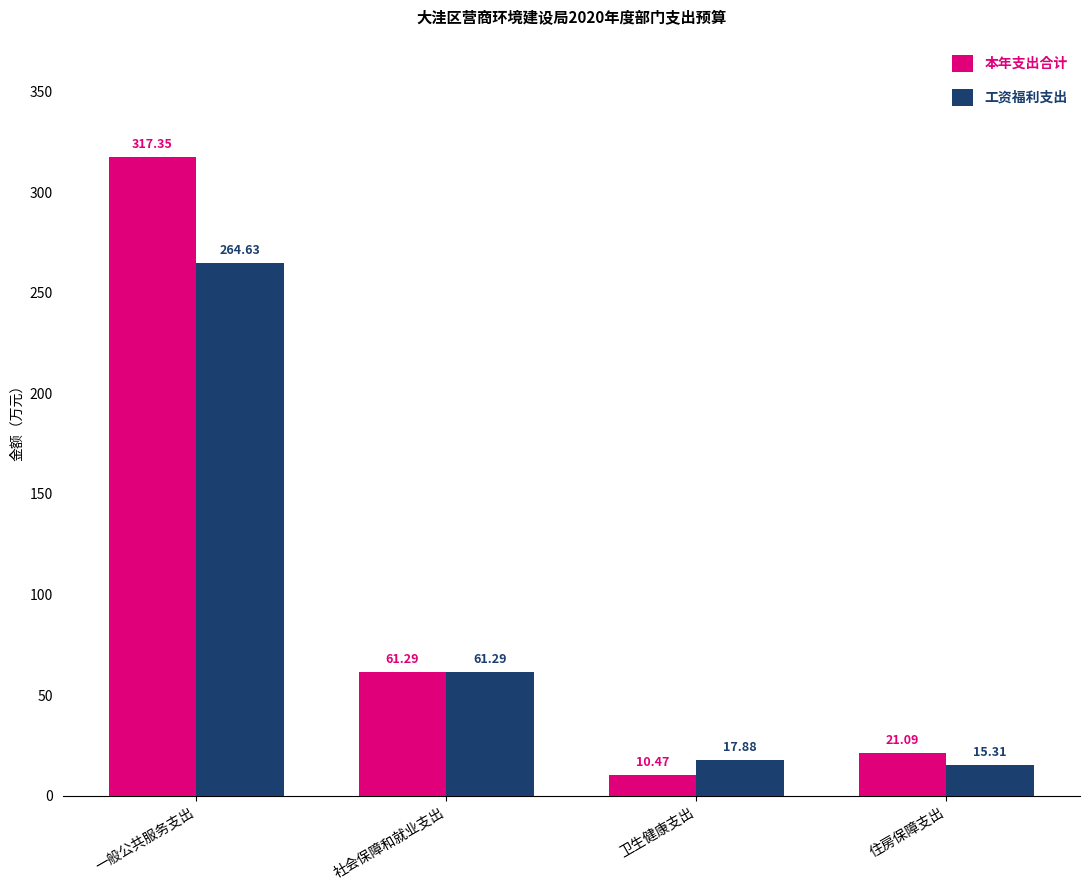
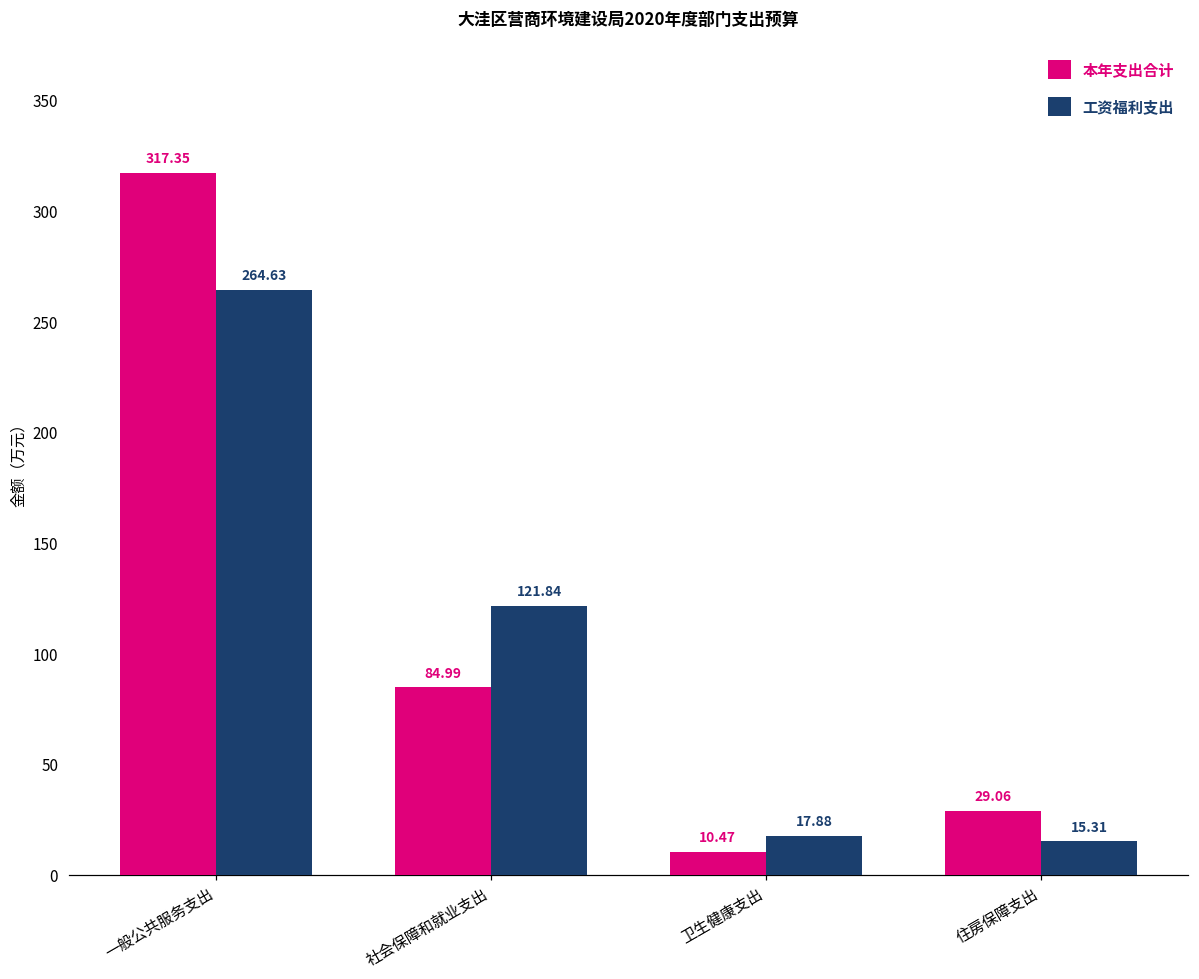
本年支出合计, 社会保障和就业支出: 61.29 -> 84.99
工资福利支出, 社会保障和就业支出: 61.29 -> 121.84
本年支出合计, 住房保障支出: 21.09 -> 29.06
